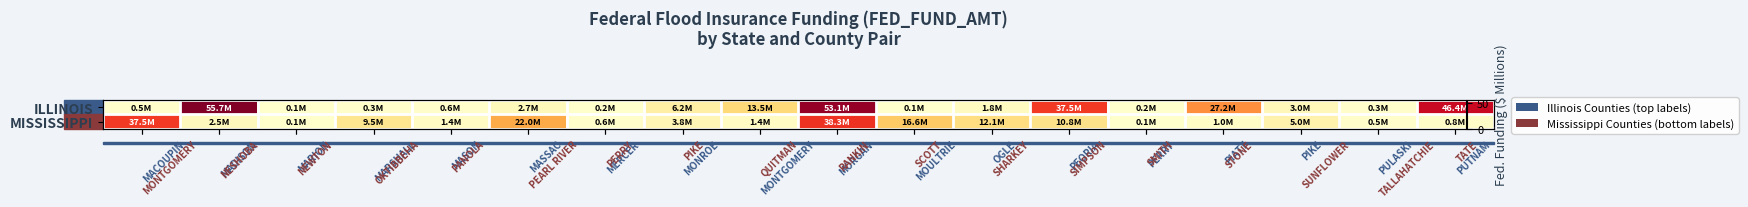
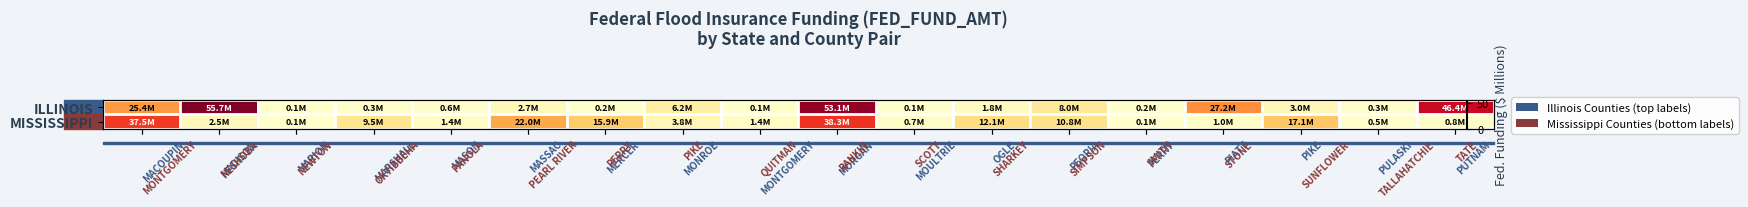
ILLINOIS, MACOUPIN: 0.5M -> 25.4M
ILLINOIS, MONTGOMERY: 13.5M -> 0.1M
ILLINOIS, PEORIA: 37.5M -> 8.0M
MISSISSIPPI, MERCER: 0.6M -> 15.9M
MISSISSIPPI, MOULTRIE: 16.6M -> 0.7M
MISSISSIPPI, PIKE: 5.0M -> 17.1M
